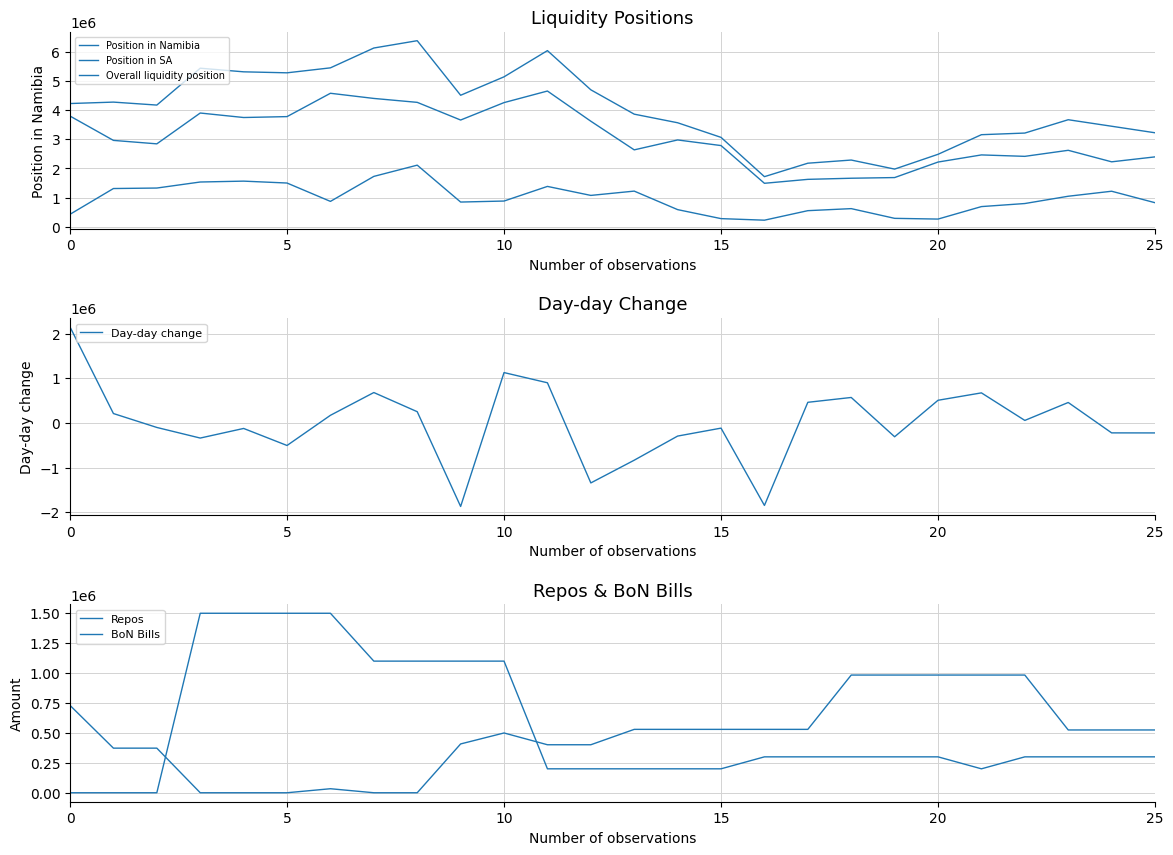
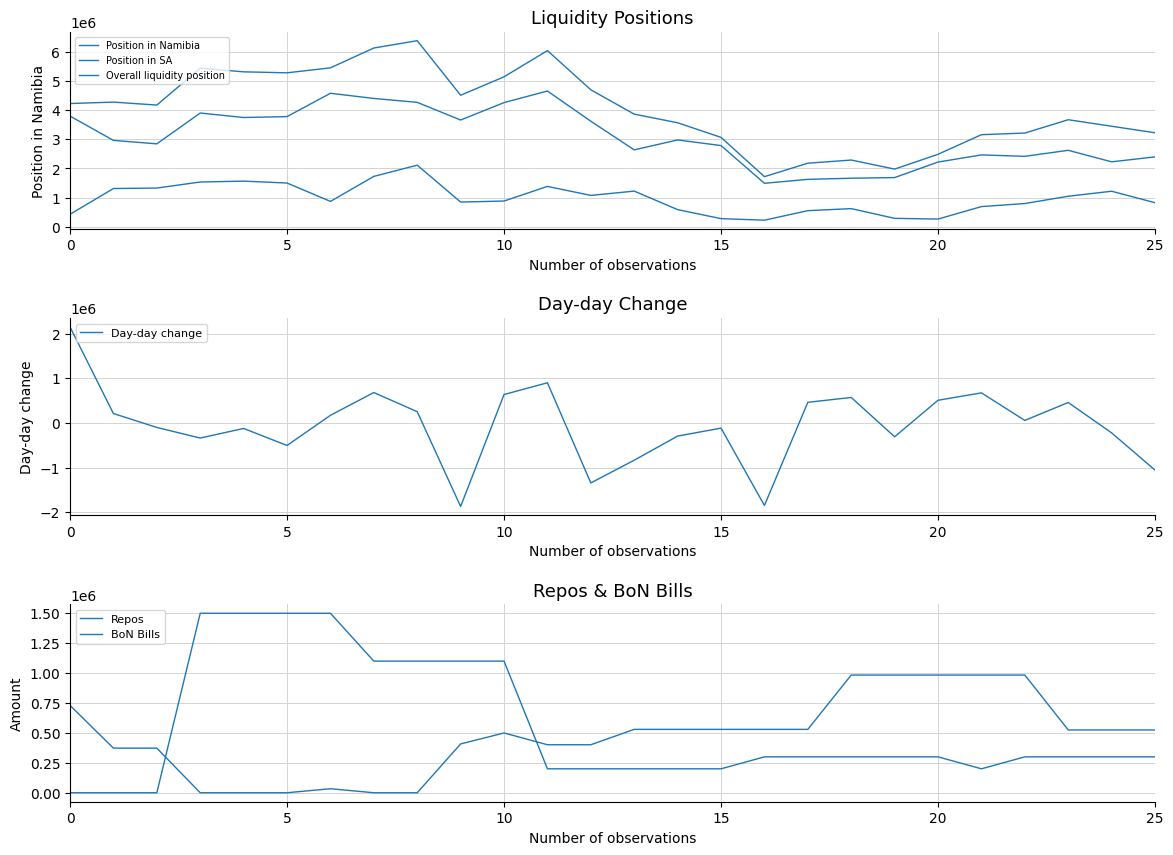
Day-day Change, 10: 1100000 -> 600000
Day-day Change, 25: -200000 -> -1100000
